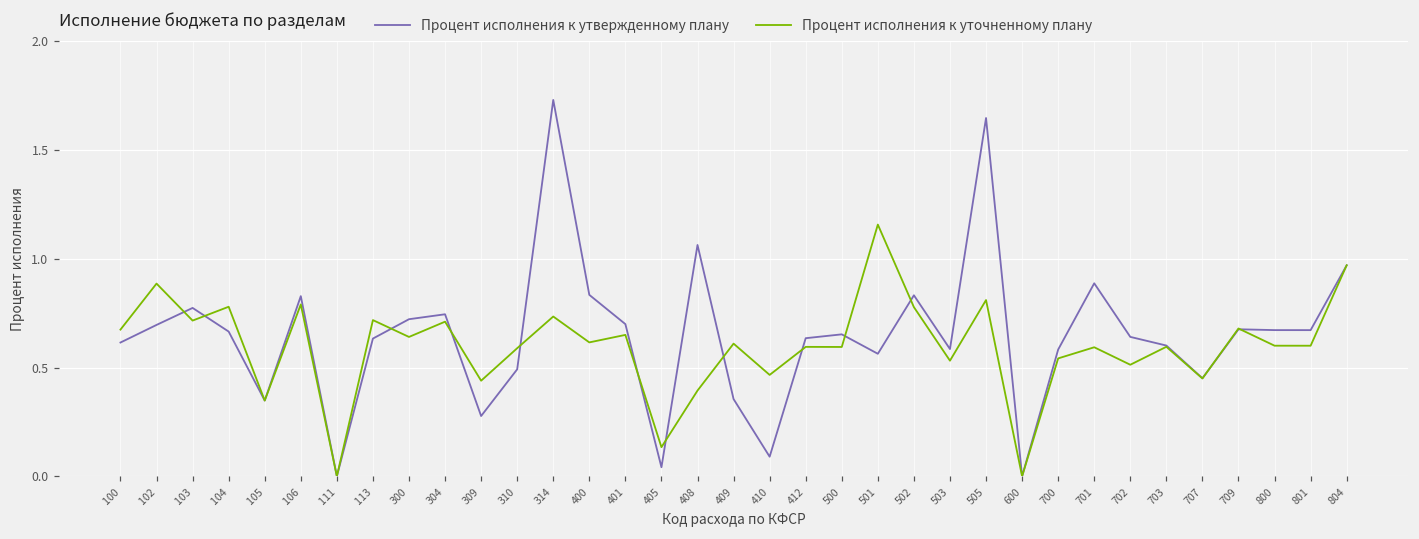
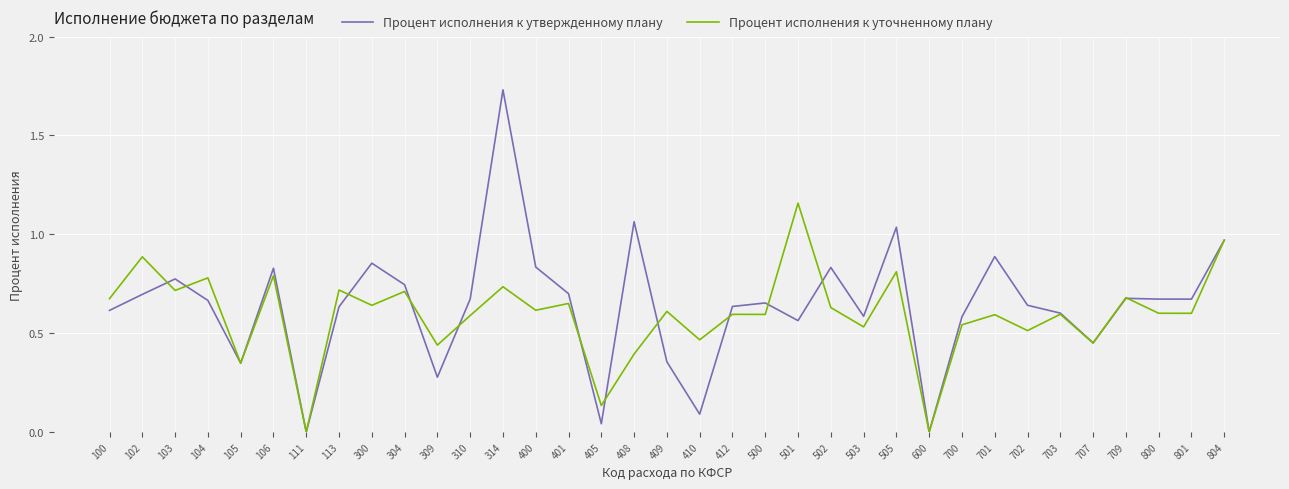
Процент исполнения к утвержденному плану, 300: 0.72 -> 0.85
Процент исполнения к утвержденному плану, 310: 0.49 -> 0.67
Процент исполнения к уточненному плану, 502: 0.78 -> 0.63
Процент исполнения к утвержденному плану, 505: 1.65 -> 1.04
